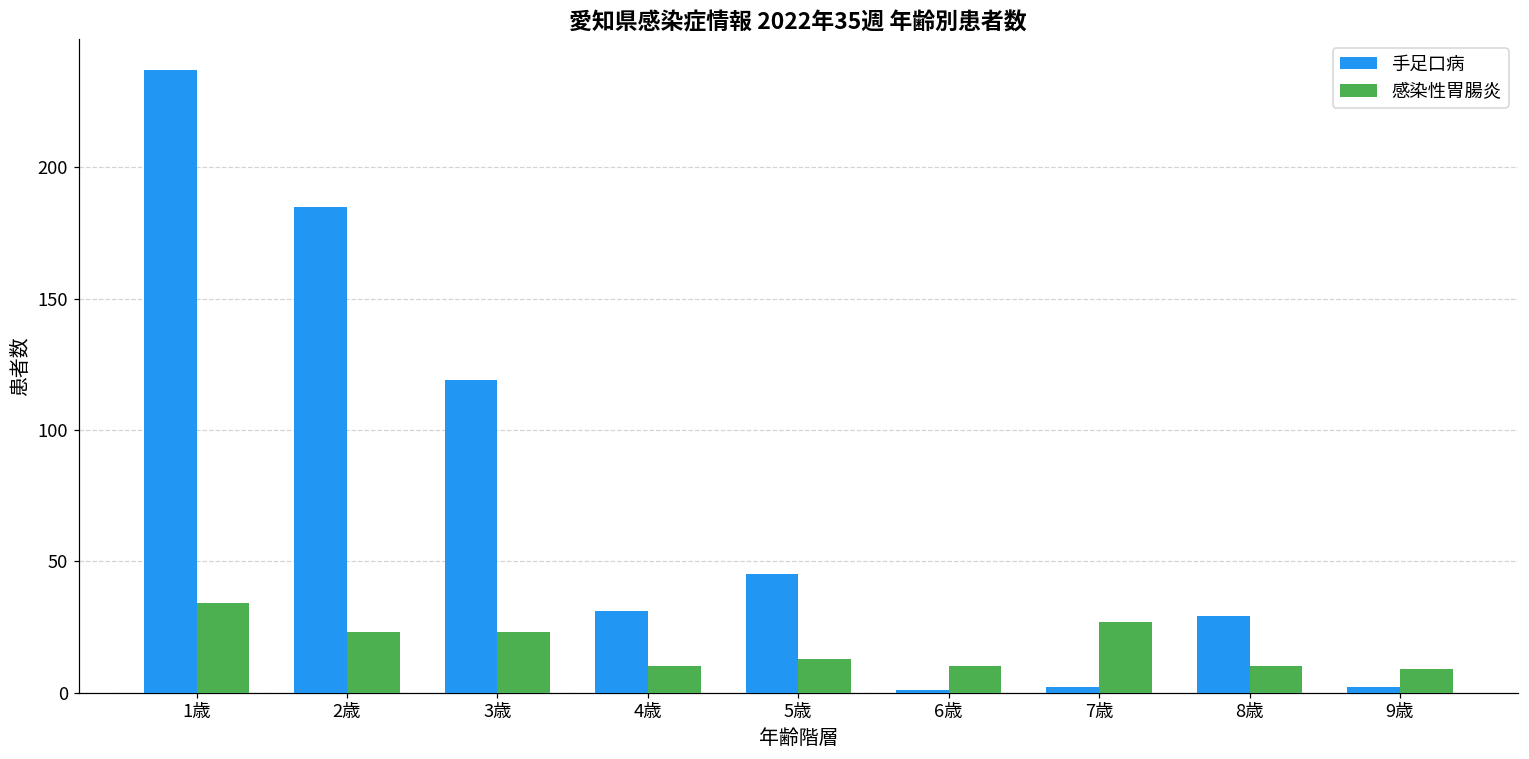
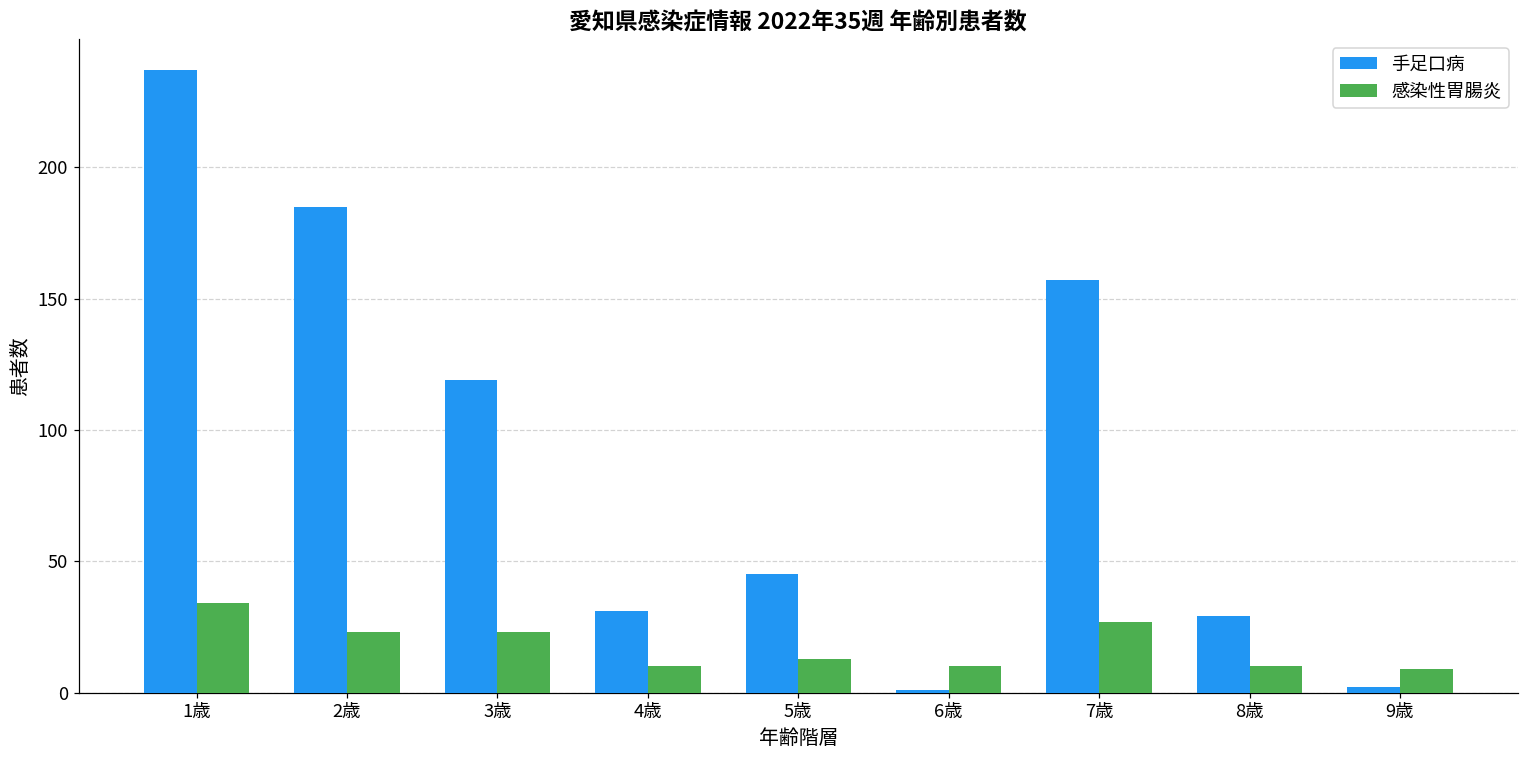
手足口病, 7歳: 2 -> 157
